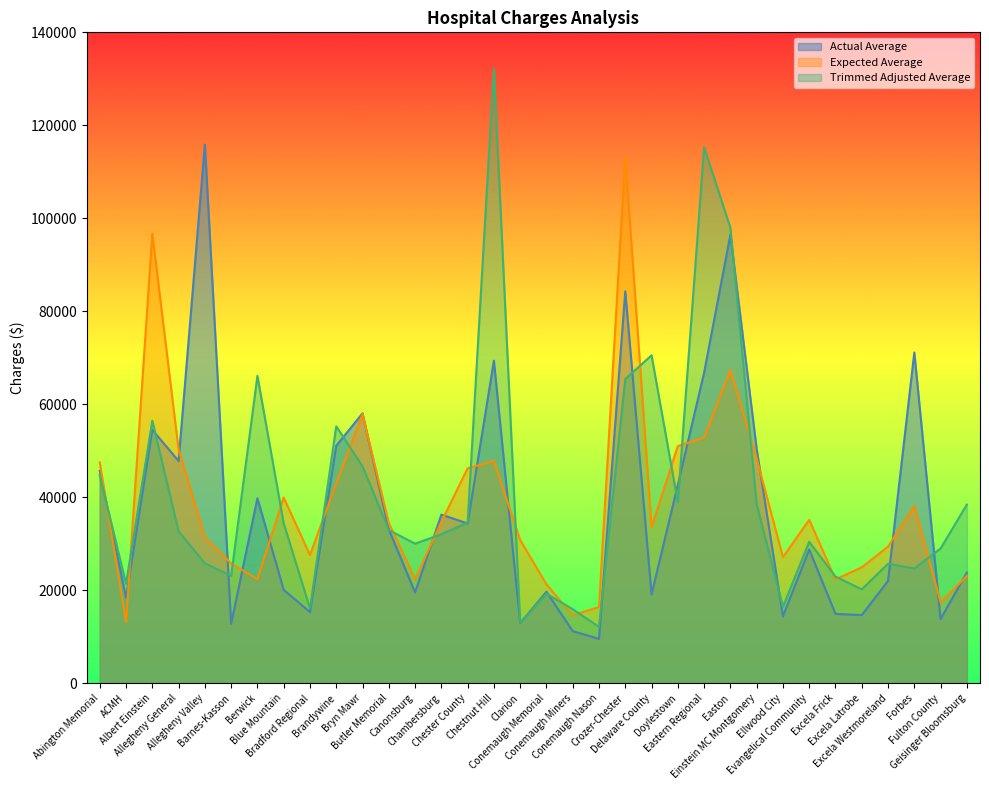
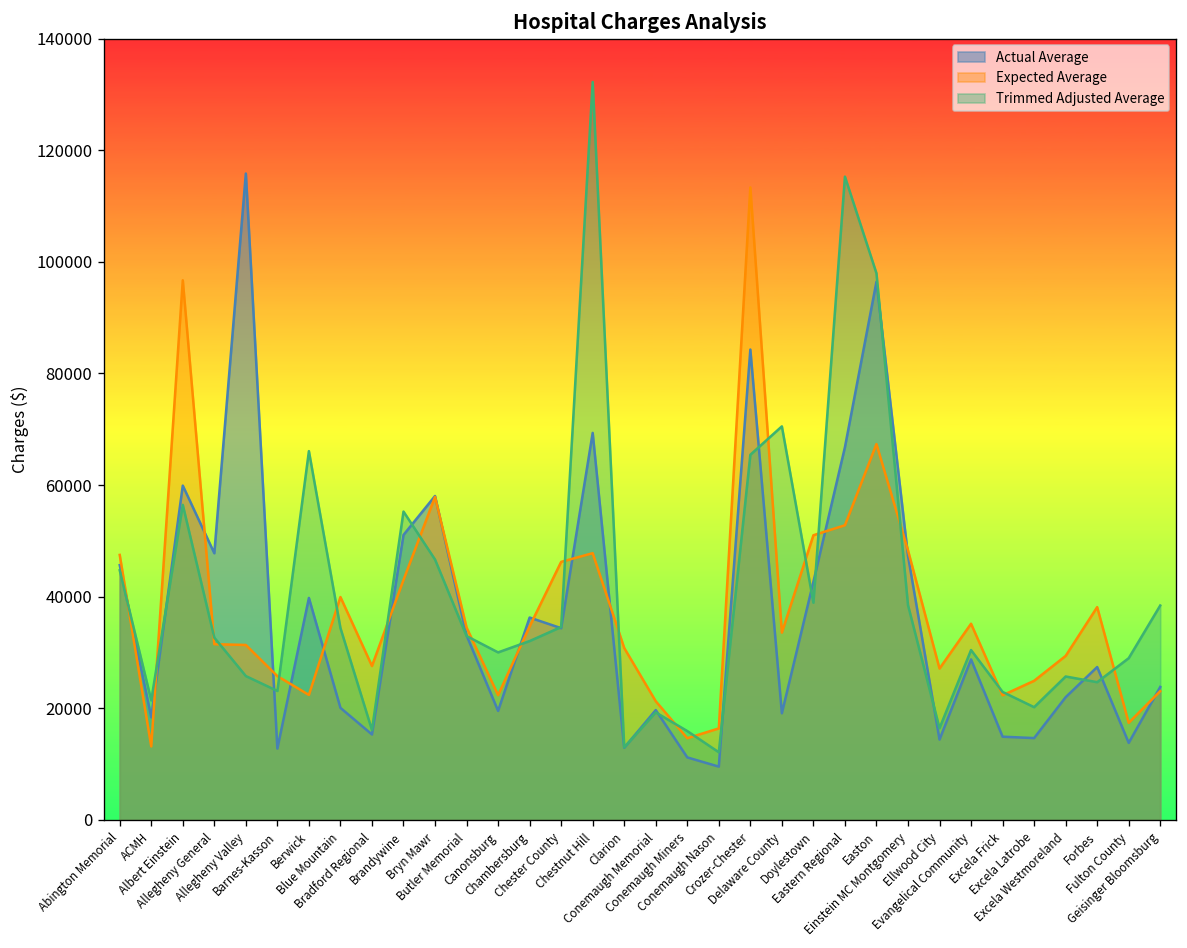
Actual Average, Albert Einstein: 54000 -> 60000
Expected Average, Allegheny General: 50000 -> 31000
Actual Average, Einstein MC Montgomery: 50000 -> 47000
Actual Average, Forbes: 71000 -> 27000
